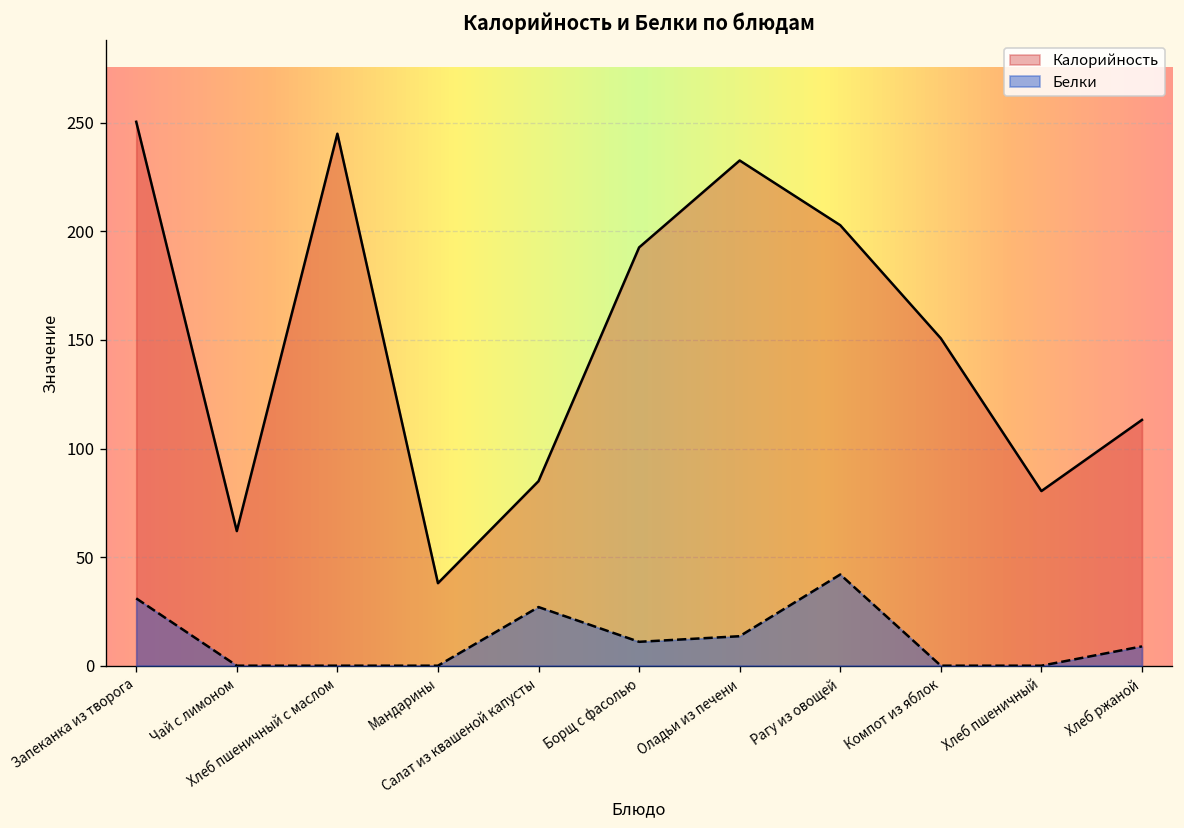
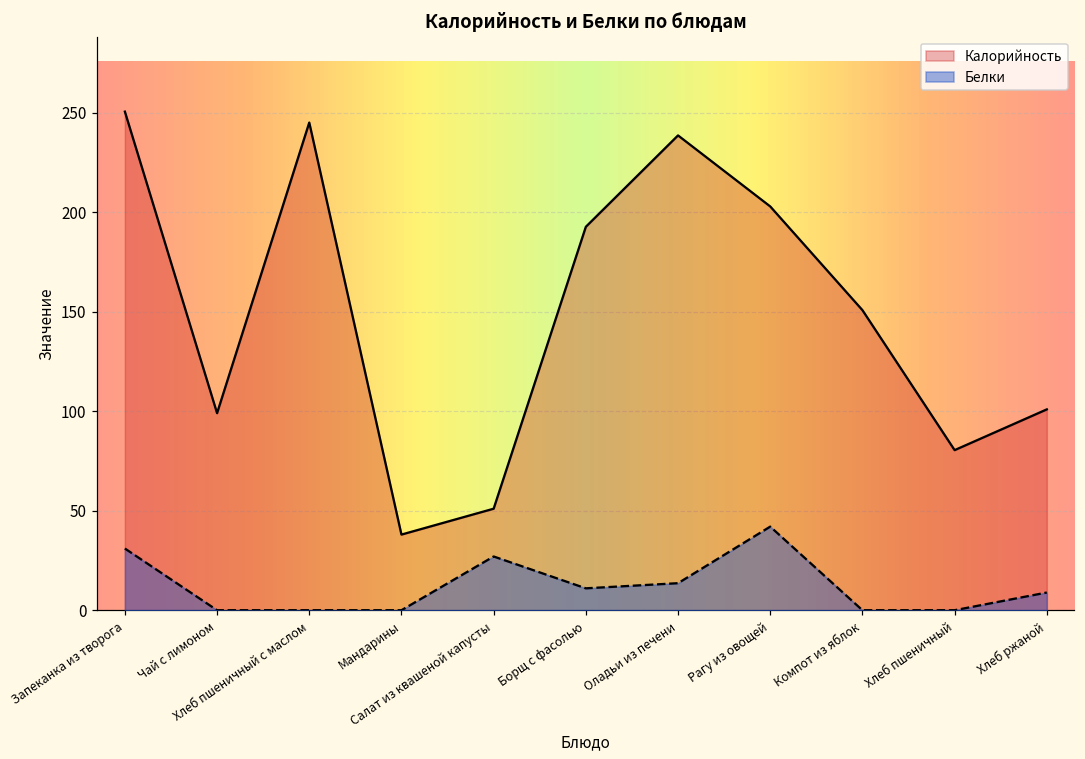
Калорийность, Чай с лимоном: 62 -> 99
Калорийность, Салат из квашеной капусты: 85 -> 51
Калорийность, Оладьи из печени: 233 -> 239
Калорийность, Хлеб ржаной: 113 -> 101
